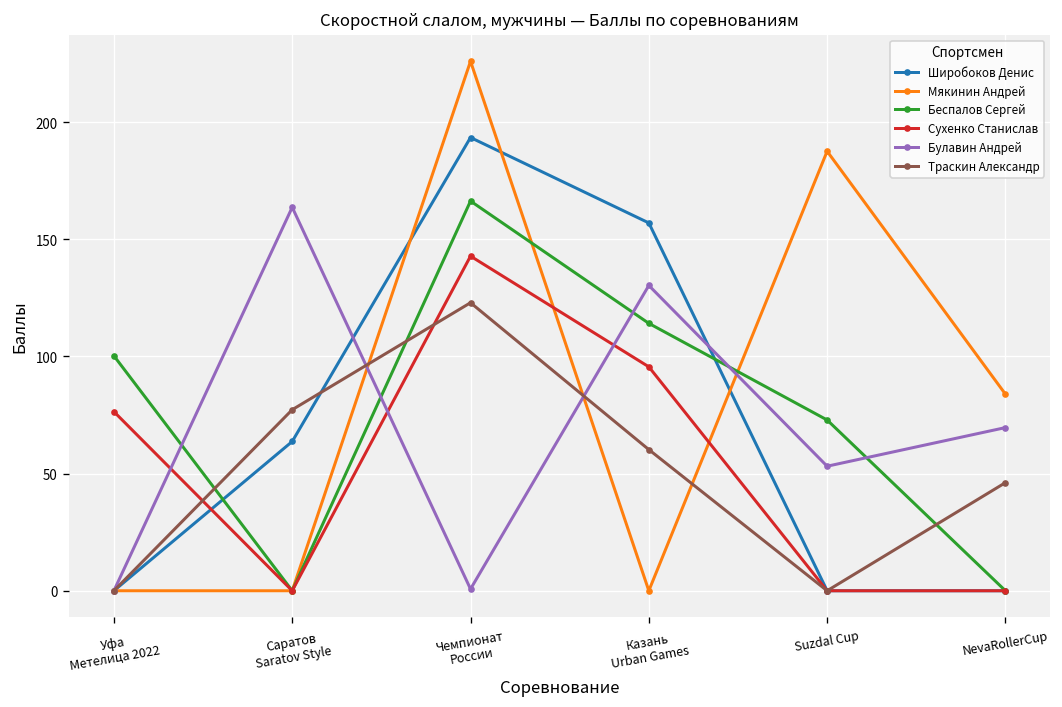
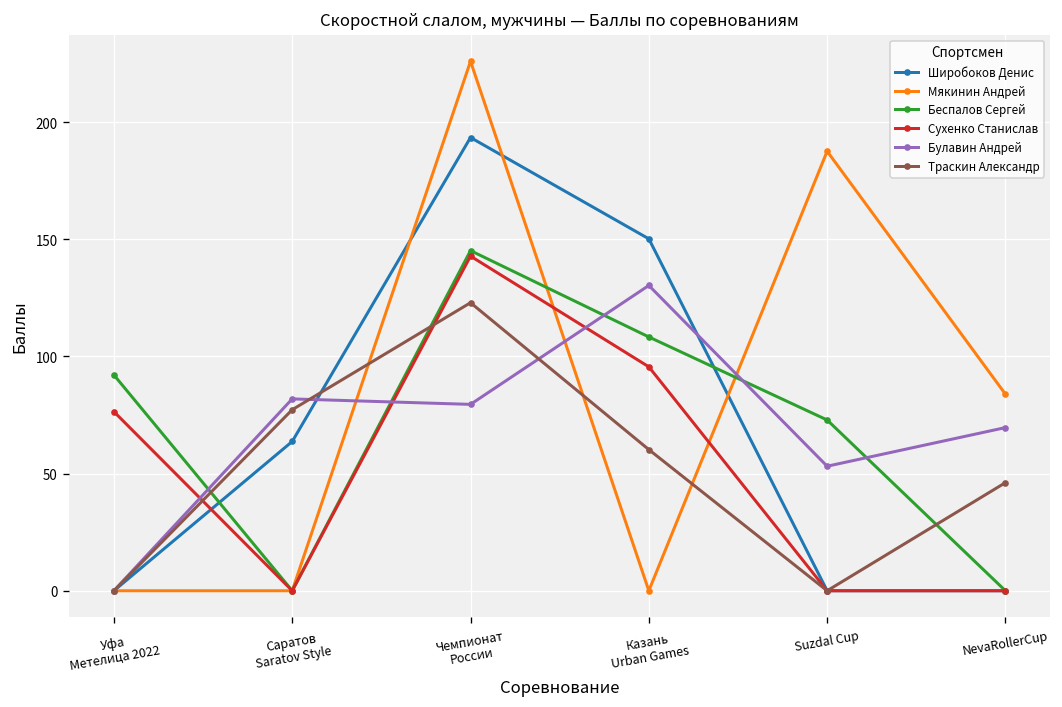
Беспалов Сергей, Уфа Метелица 2022: 100 -> 92
Булавин Андрей, Саратов Saratov Style: 164 -> 82
Беспалов Сергей, Чемпионат России: 166 -> 145
Булавин Андрей, Чемпионат России: 1 -> 80
Широбоков Денис, Казань Urban Games: 157 -> 150
Беспалов Сергей, Казань Urban Games: 114 -> 108
